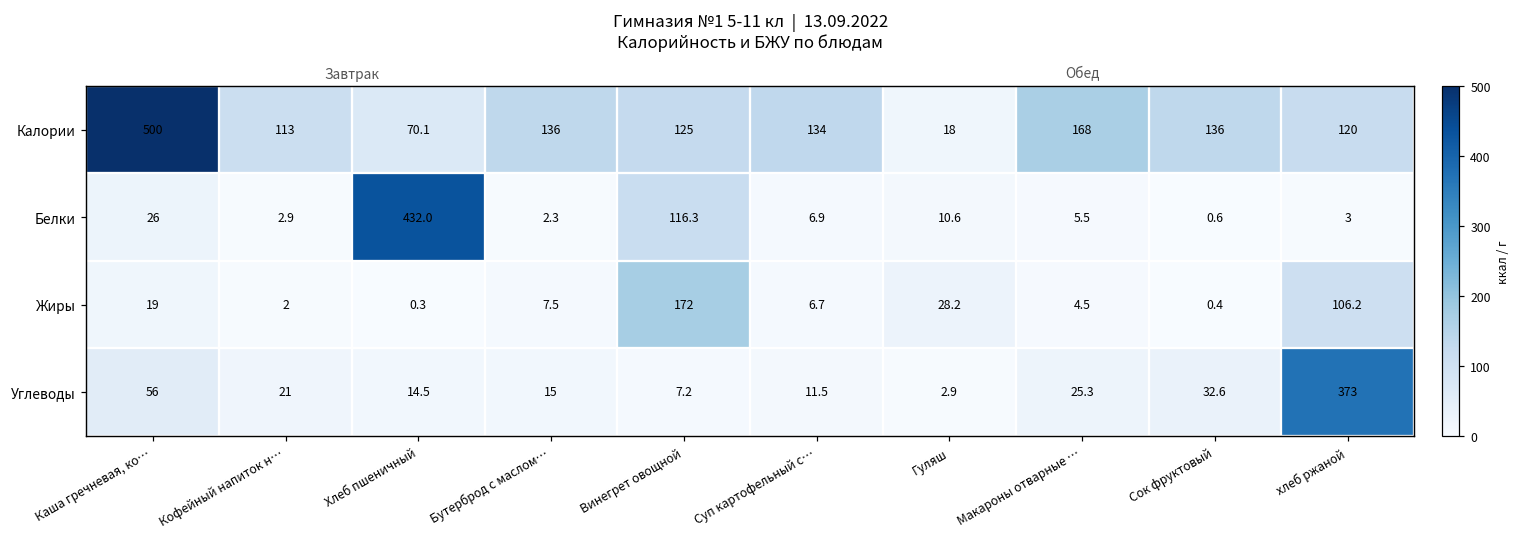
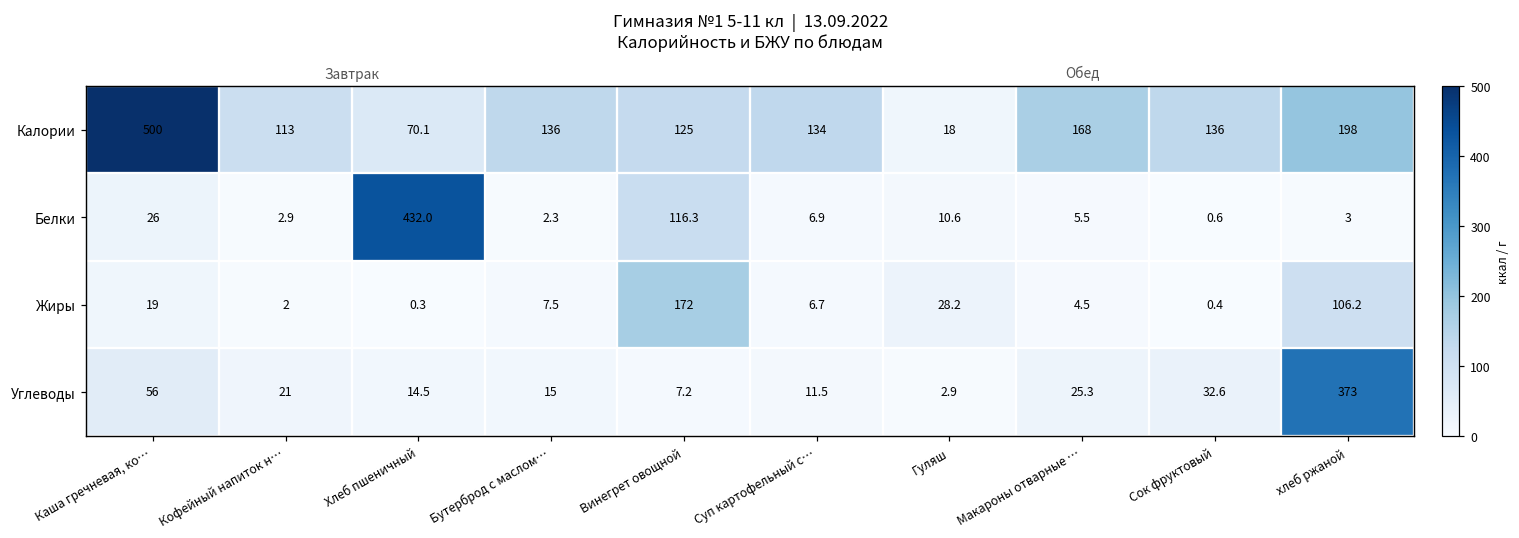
Калории, хлеб ржаной: 120 -> 198
